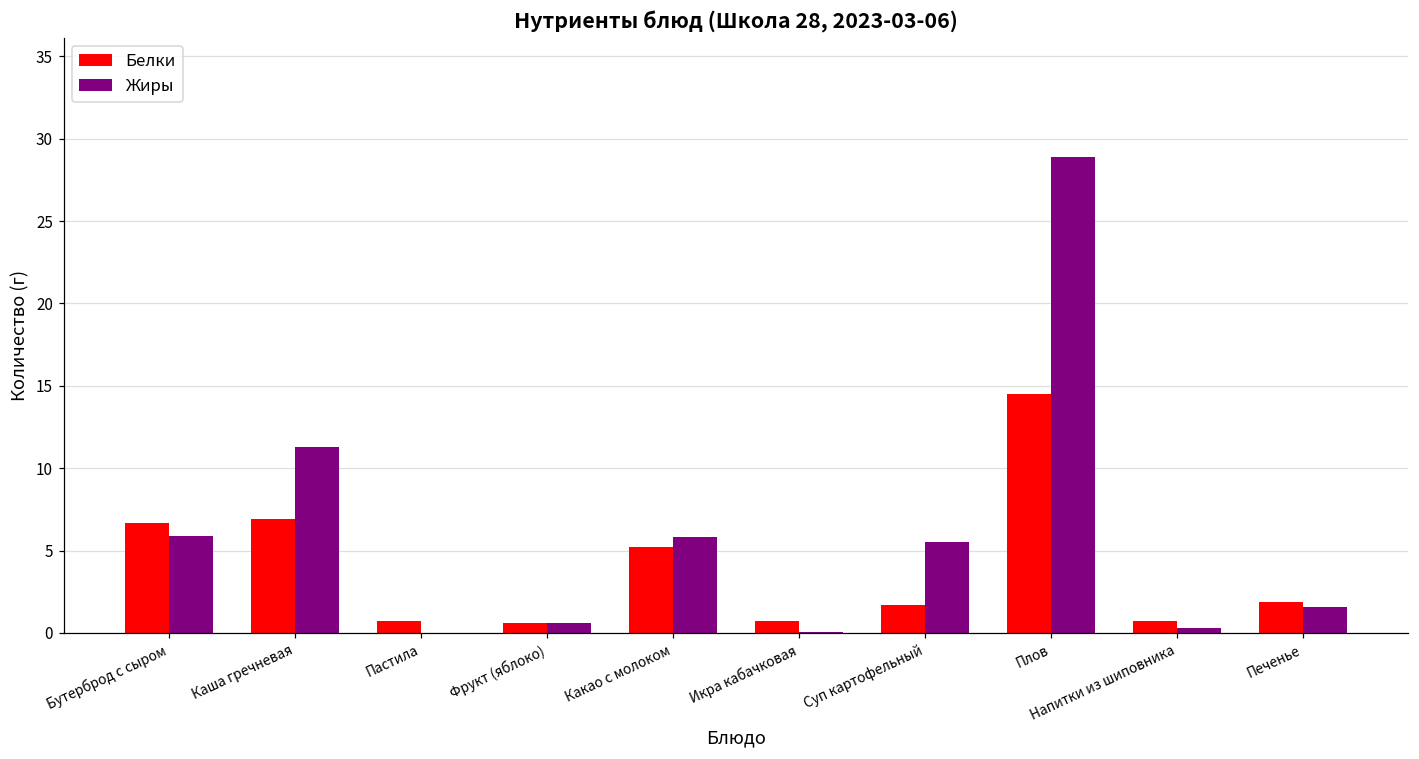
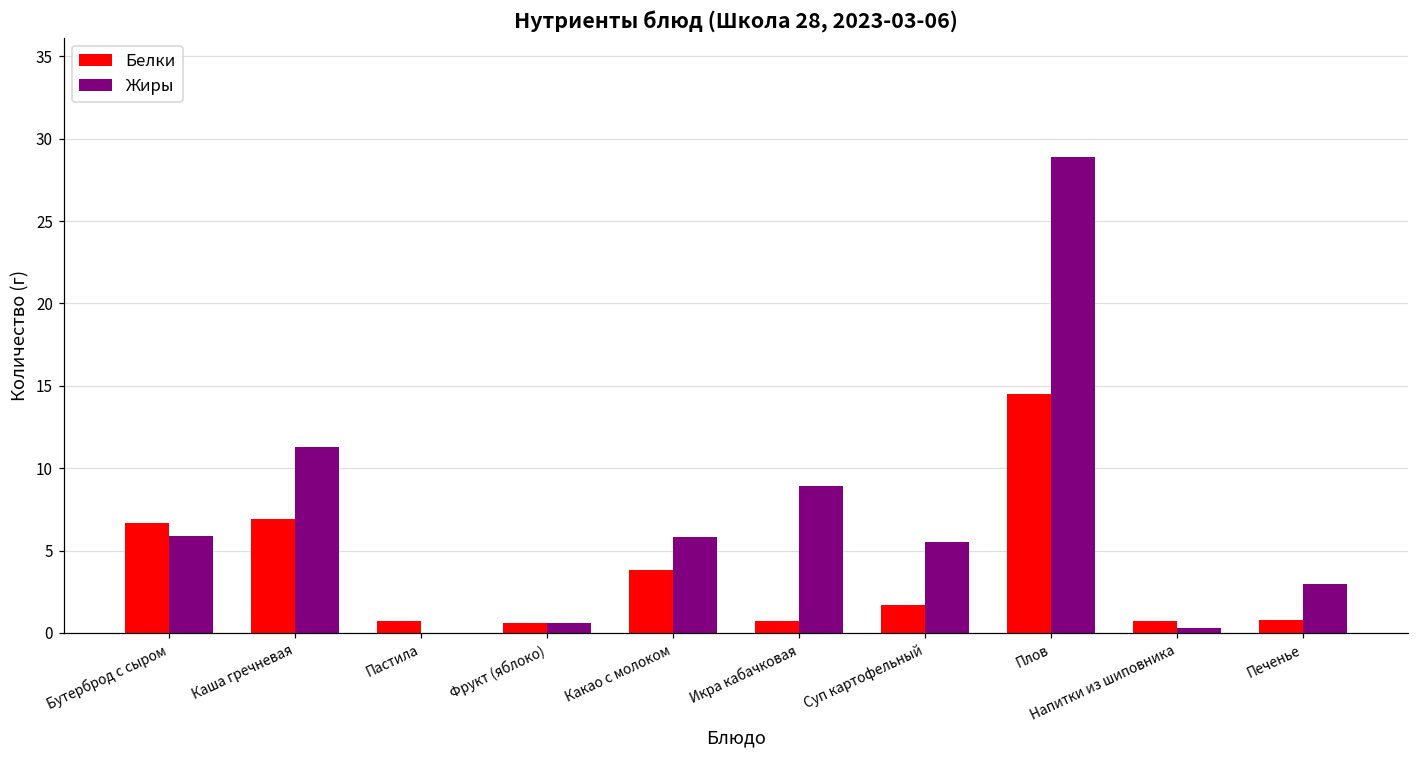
Белки, Какао с молоком: 5.2 -> 3.8
Жиры, Икра кабачковая: 0.1 -> 8.9
Белки, Печенье: 1.9 -> 0.8
Жиры, Печенье: 1.6 -> 3.0
